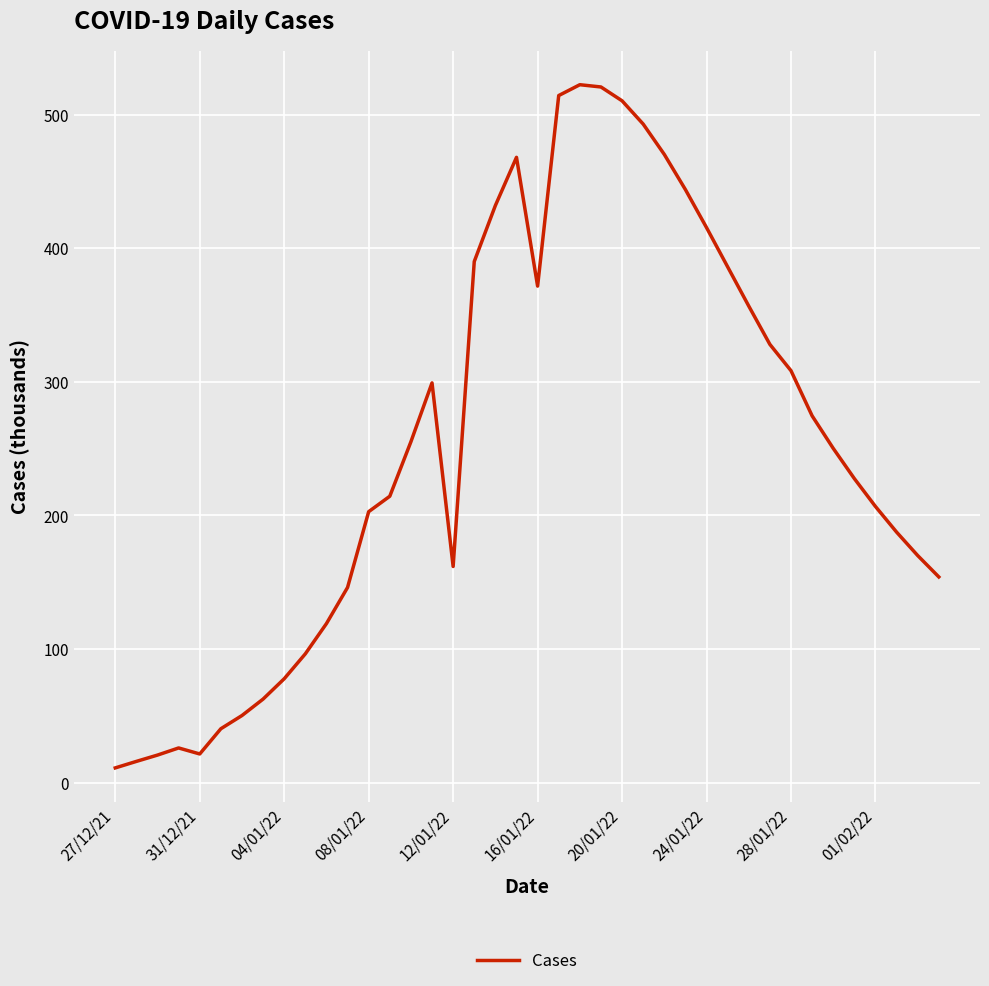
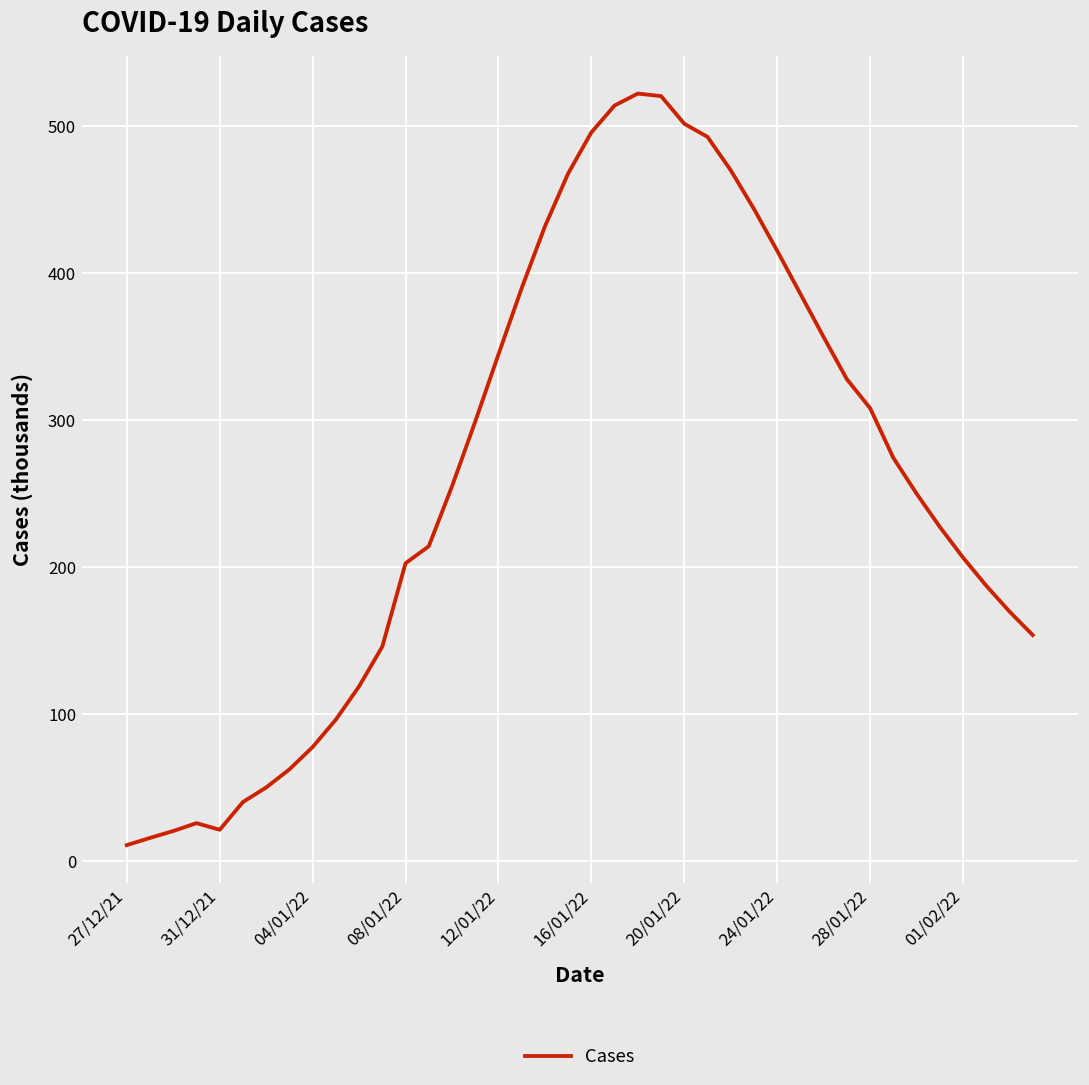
12/01/22: 162 -> 345
16/01/22: 372 -> 496
20/01/22: 510 -> 502
